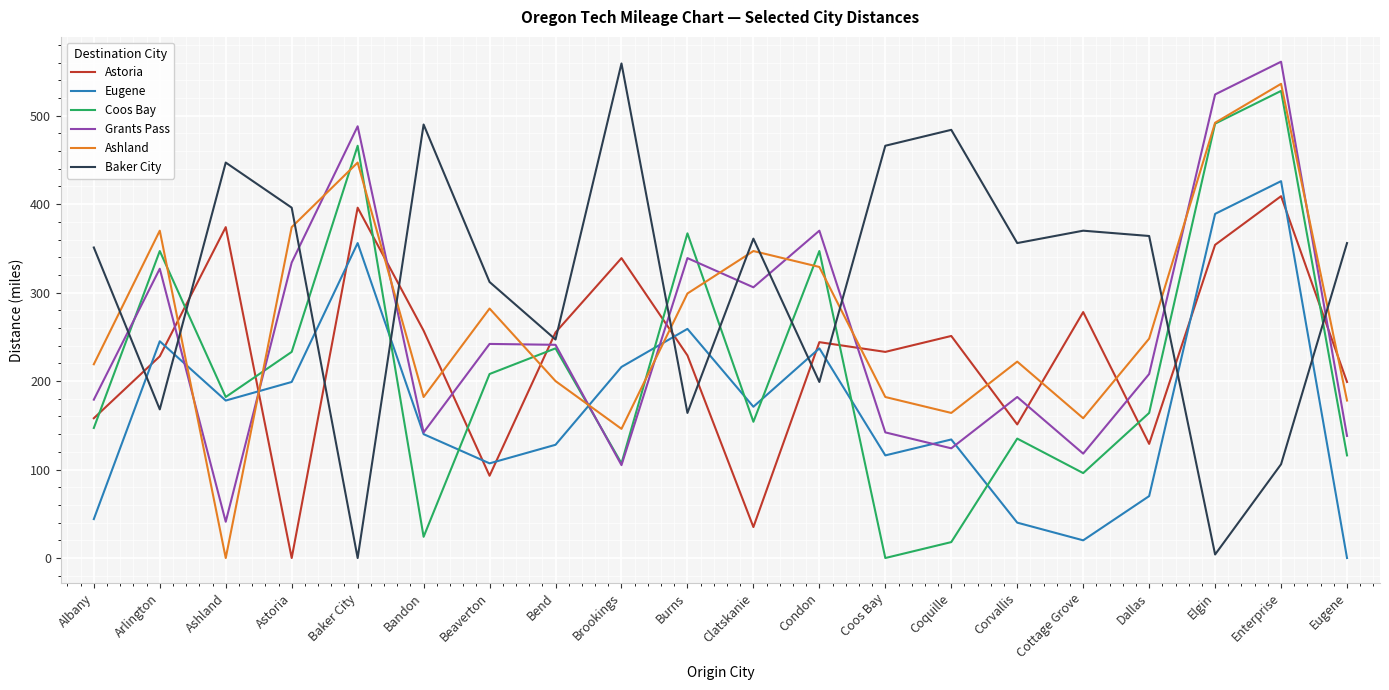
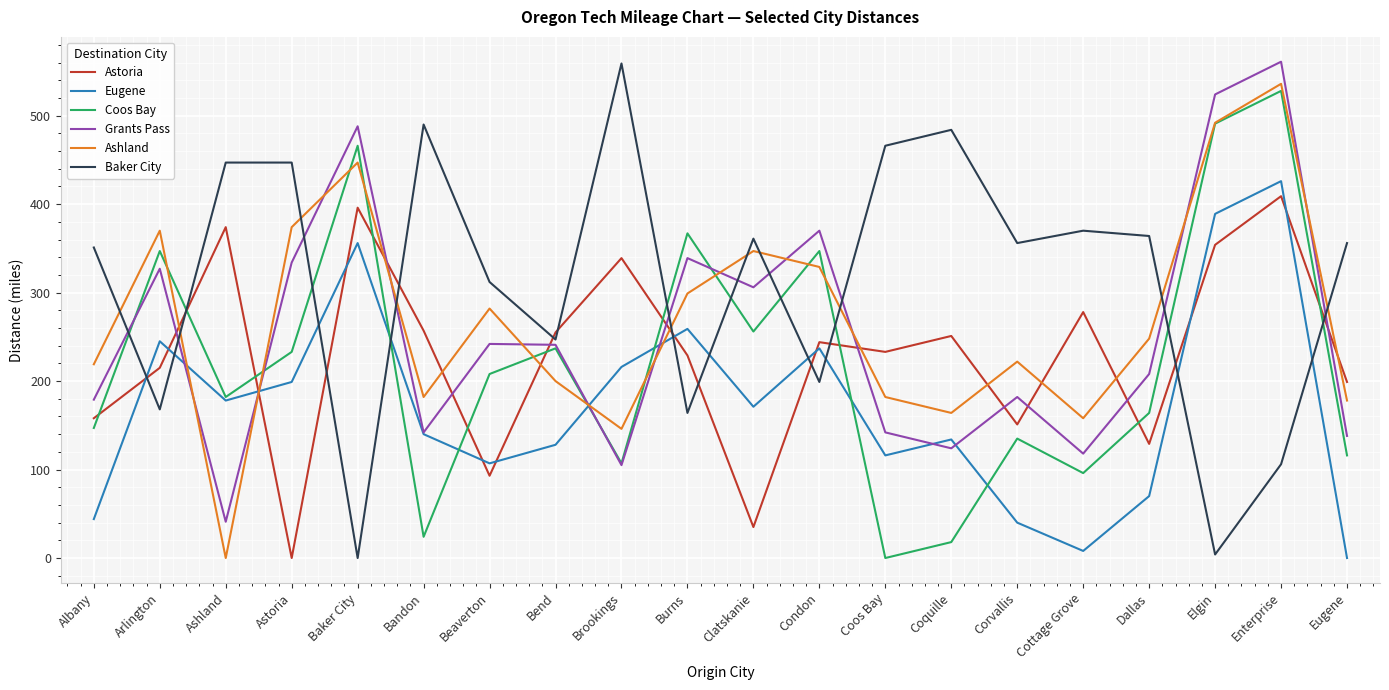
Astoria, Arlington: 230 -> 220
Baker City, Astoria: 400 -> 450
Coos Bay, Clatskanie: 150 -> 260
Eugene, Cottage Grove: 20 -> 10
